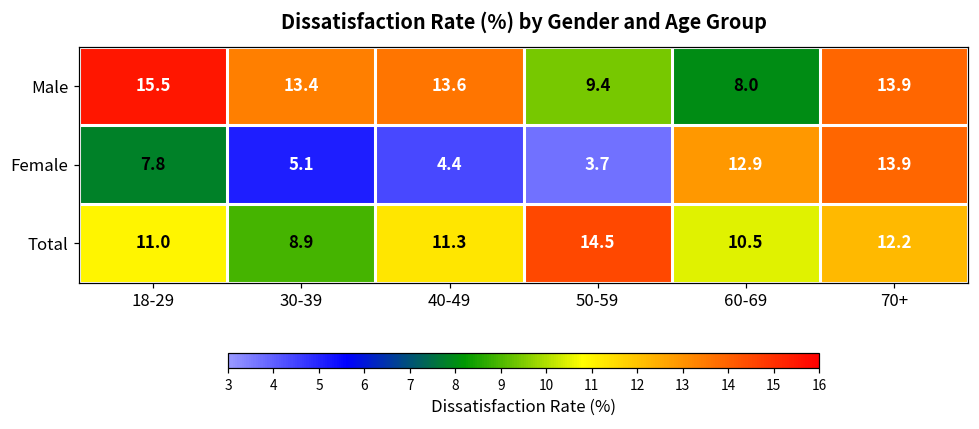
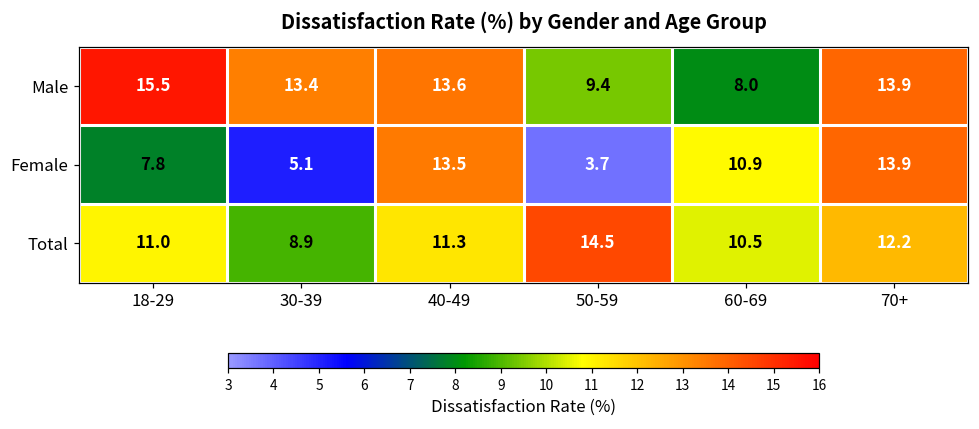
Female, 40-49: 4.4 -> 13.5
Female, 60-69: 12.9 -> 10.9
